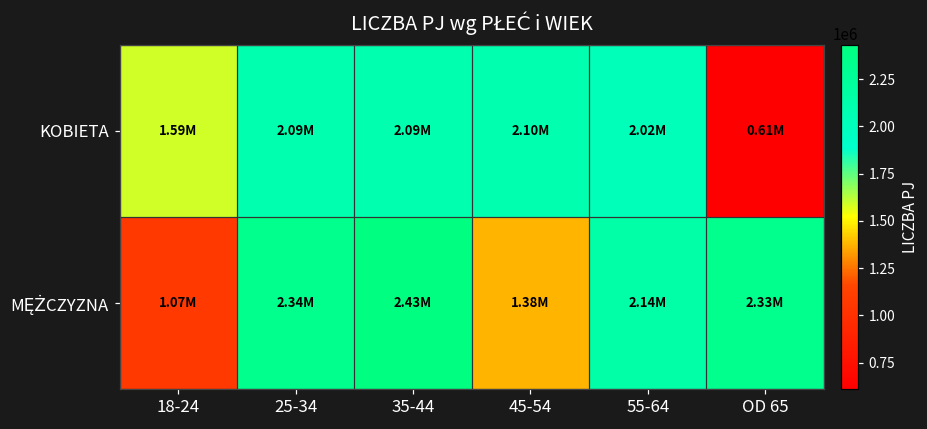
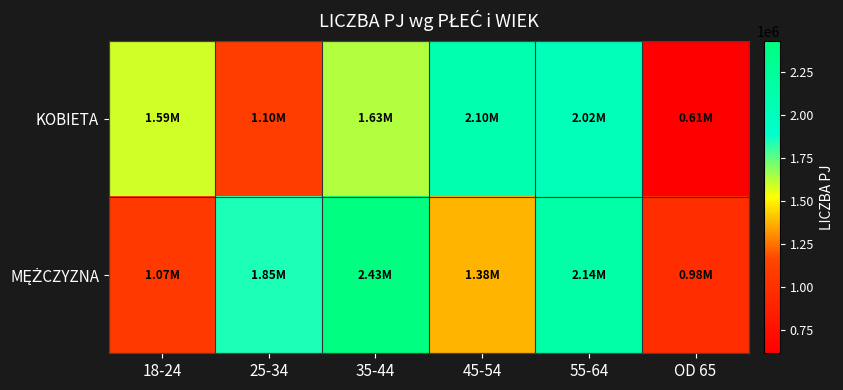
KOBIETA, 25-34: 2.09M -> 1.10M
KOBIETA, 35-44: 2.09M -> 1.63M
MĘŻCZYZNA, 25-34: 2.34M -> 1.85M
MĘŻCZYZNA, OD 65: 2.33M -> 0.98M
